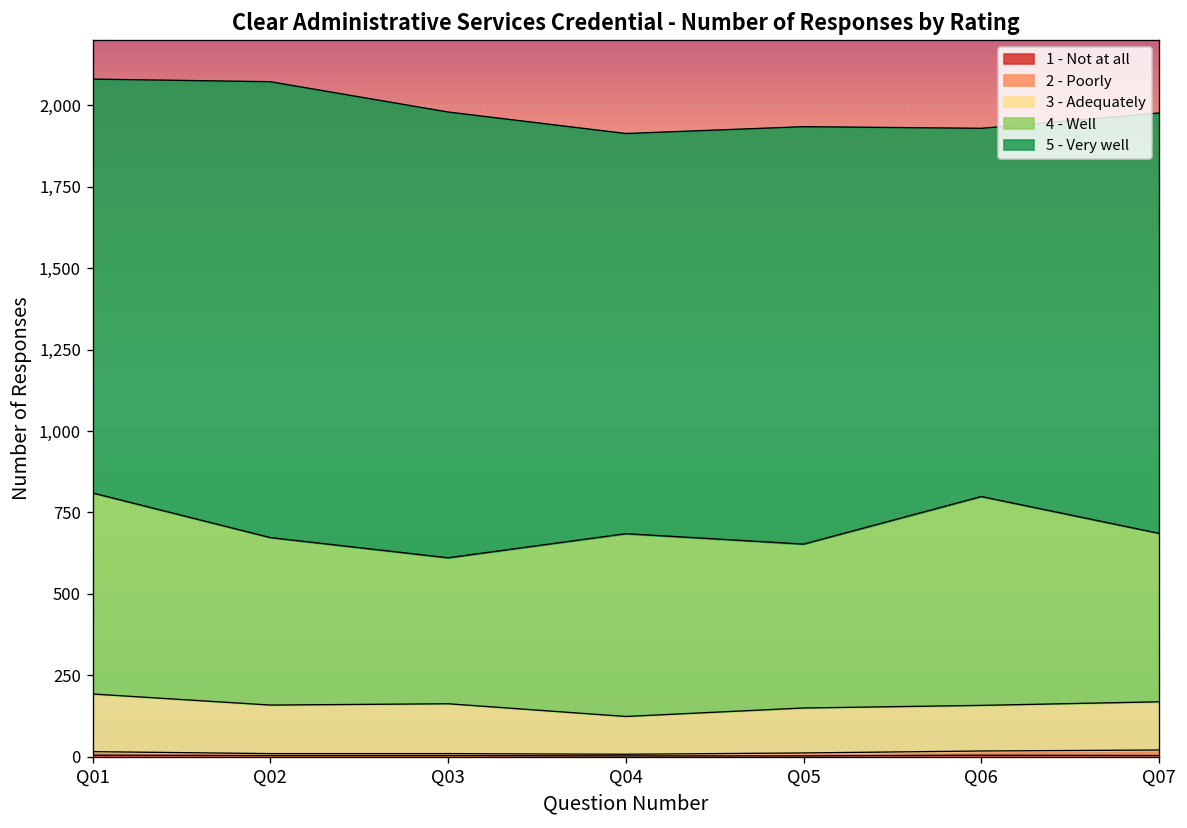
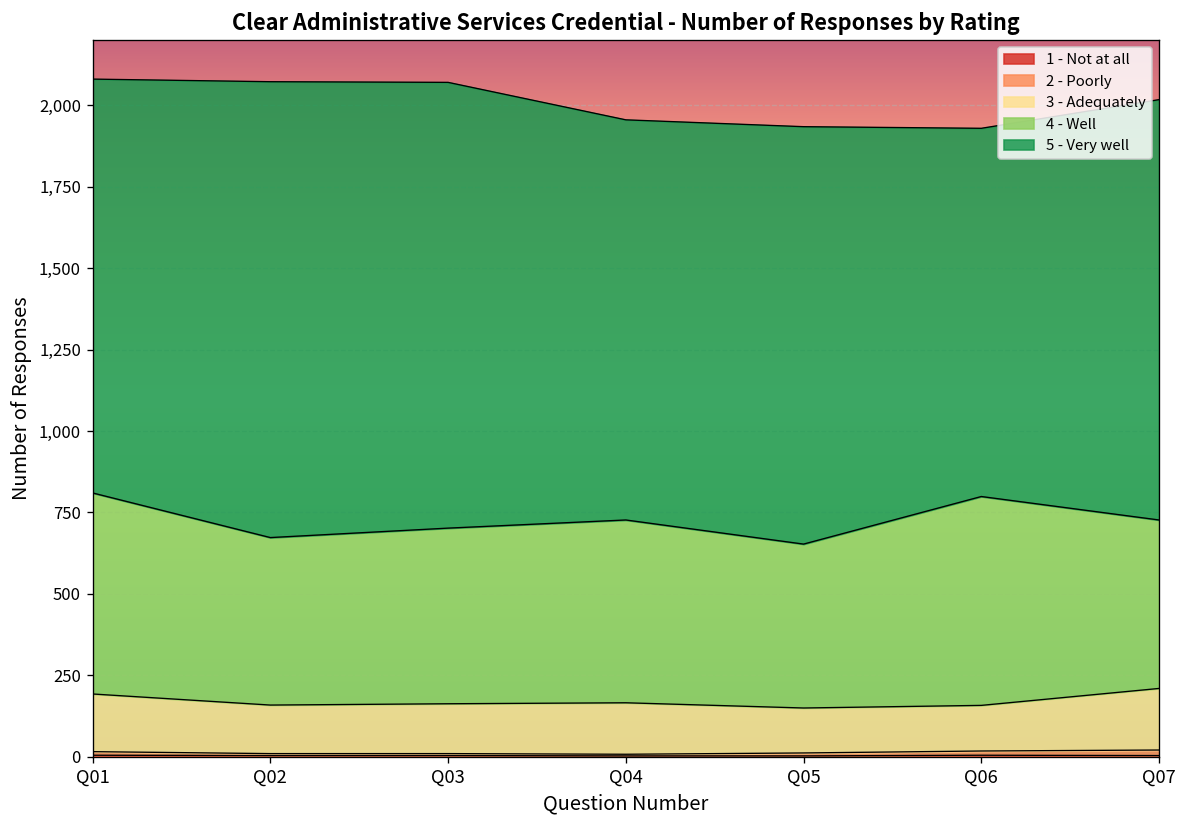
4 - Well, Q03: 450 -> 540
3 - Adequately, Q04: 120 -> 160
3 - Adequately, Q07: 150 -> 190
